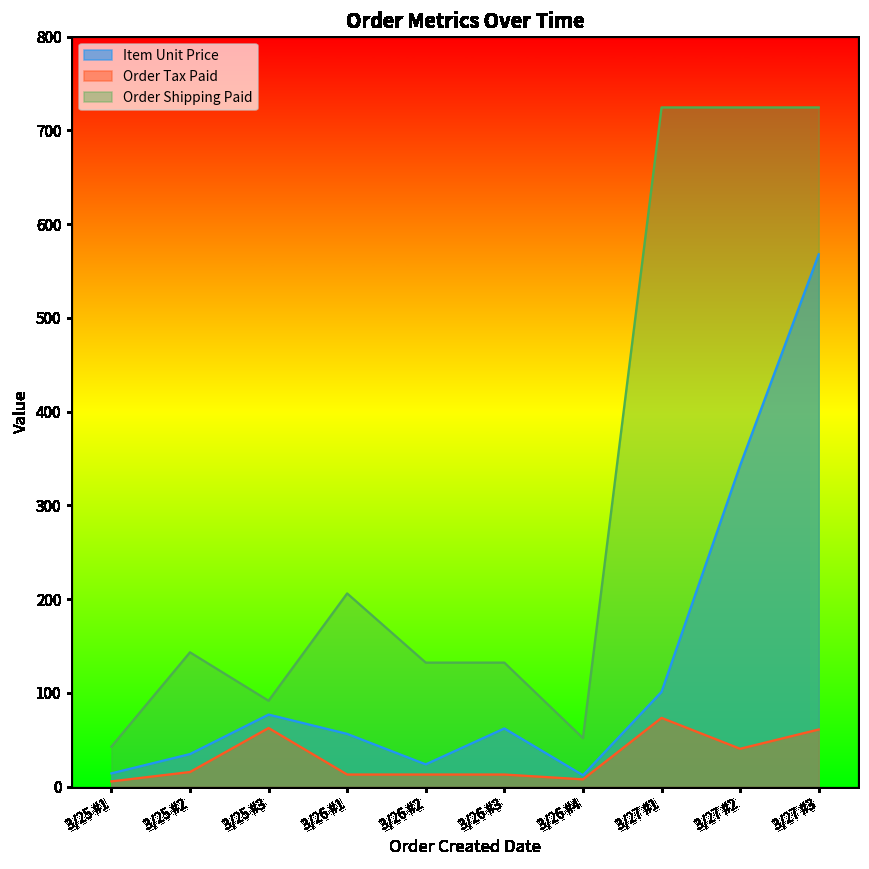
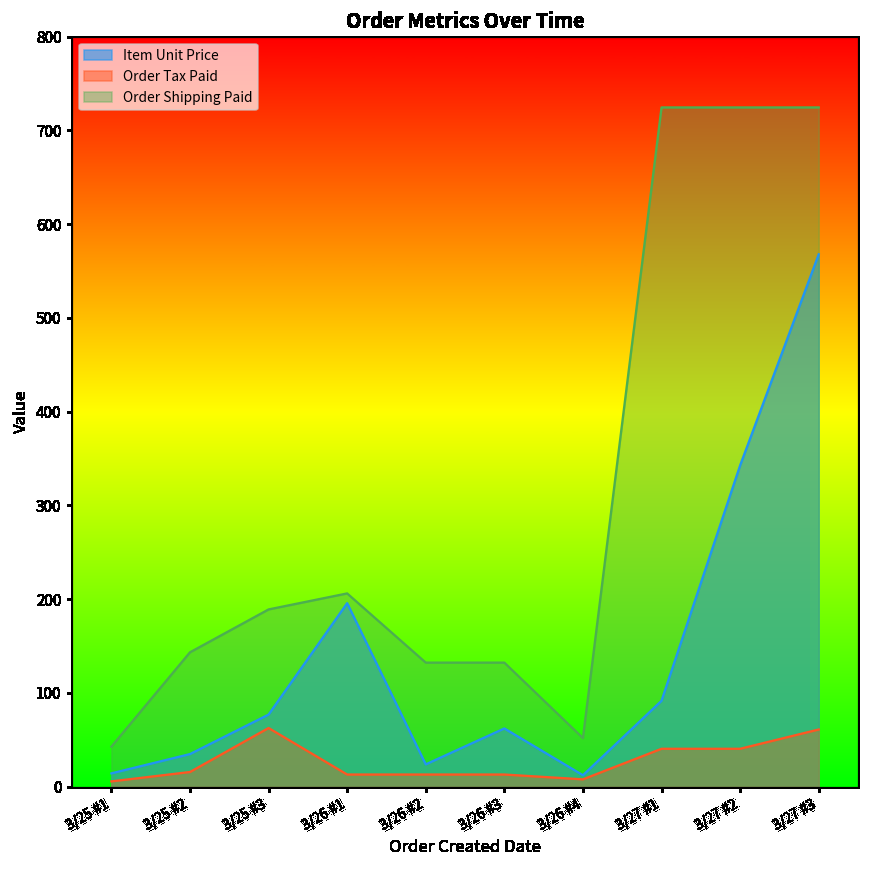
Order Shipping Paid, 3/25 #3: 90 -> 190
Item Unit Price, 3/26 #1: 60 -> 200
Item Unit Price, 3/27 #1: 100 -> 90
Order Tax Paid, 3/27 #1: 70 -> 40
